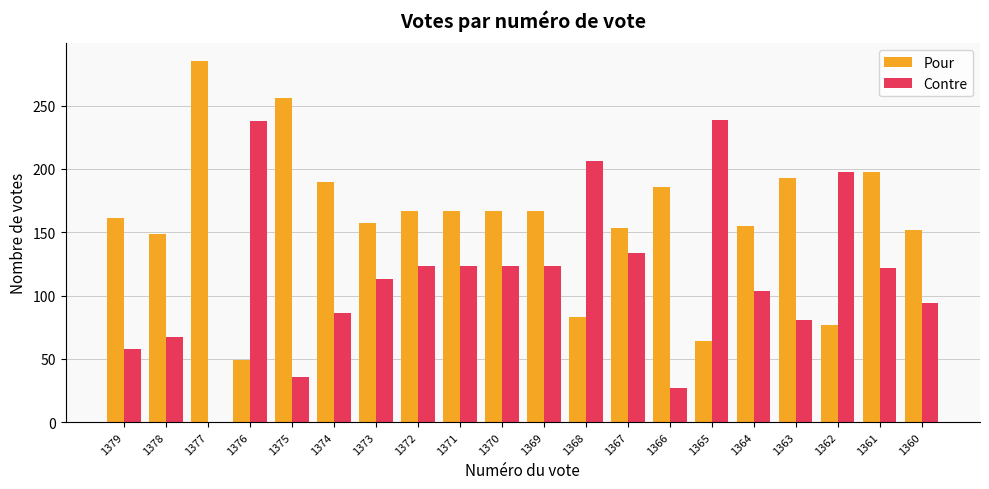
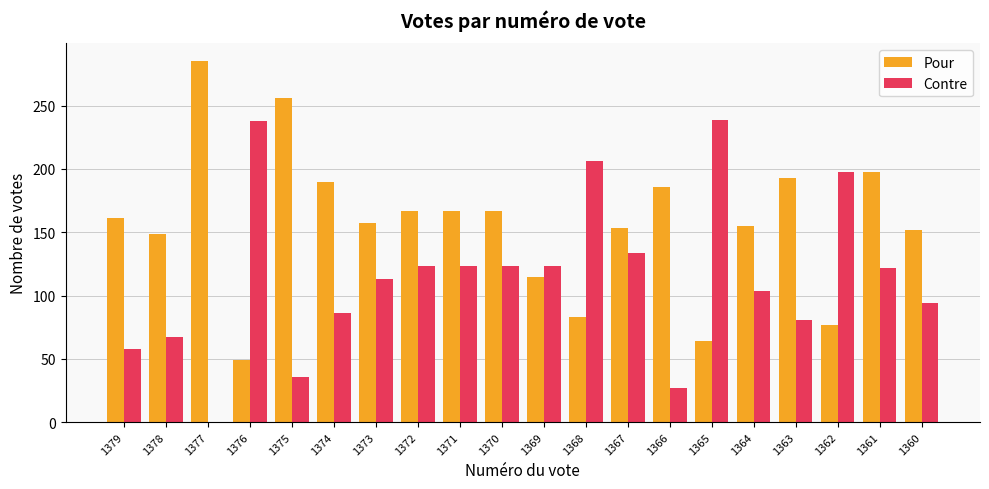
Pour, 1369: 167 -> 115
